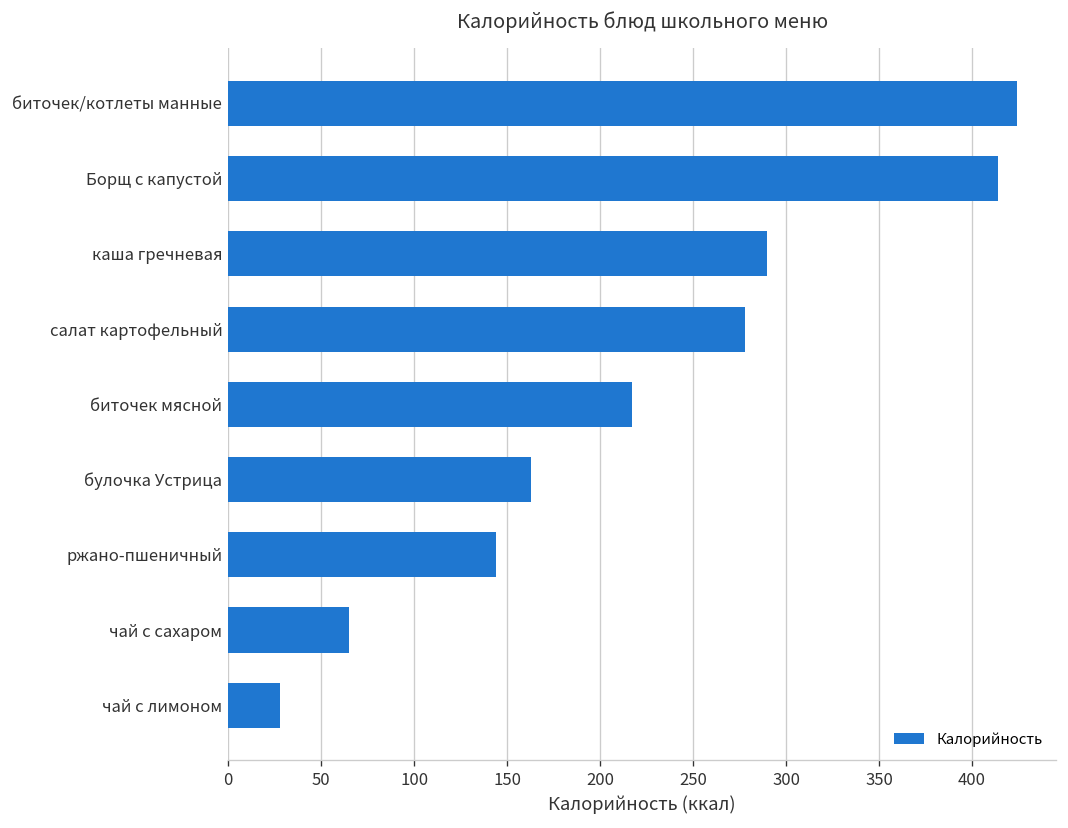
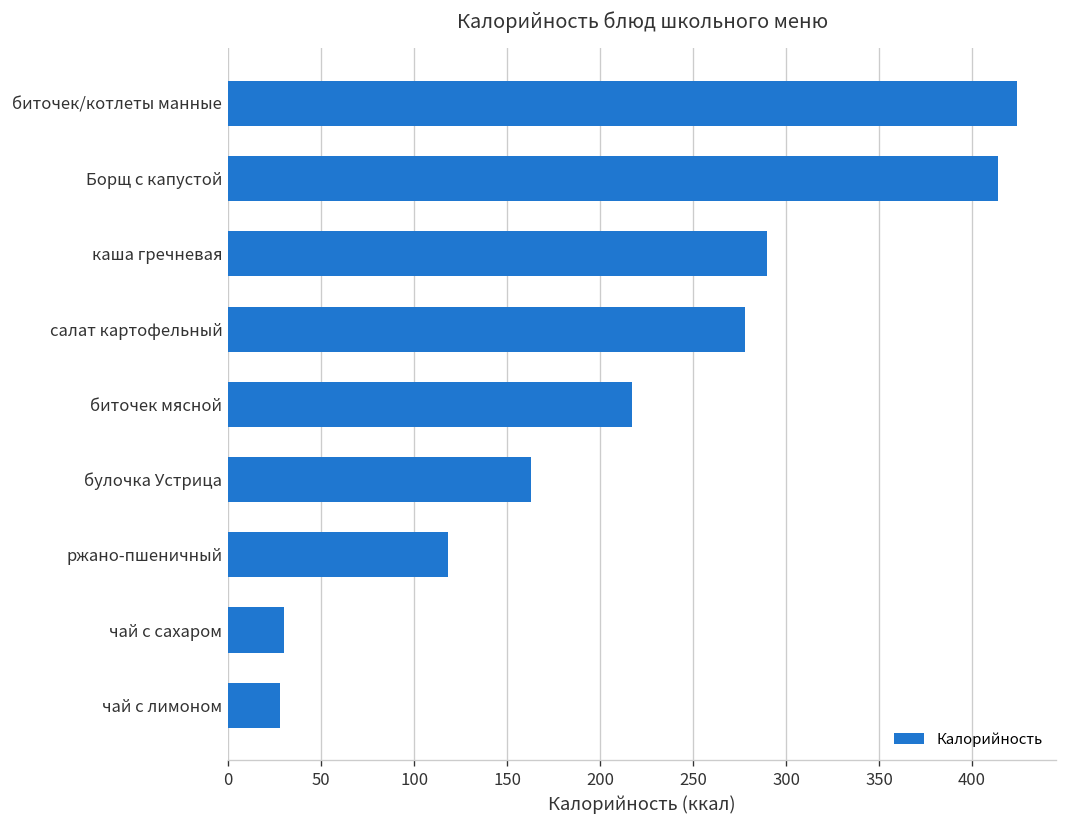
ржано-пшеничный: 144 -> 118
чай с сахаром: 65 -> 30
